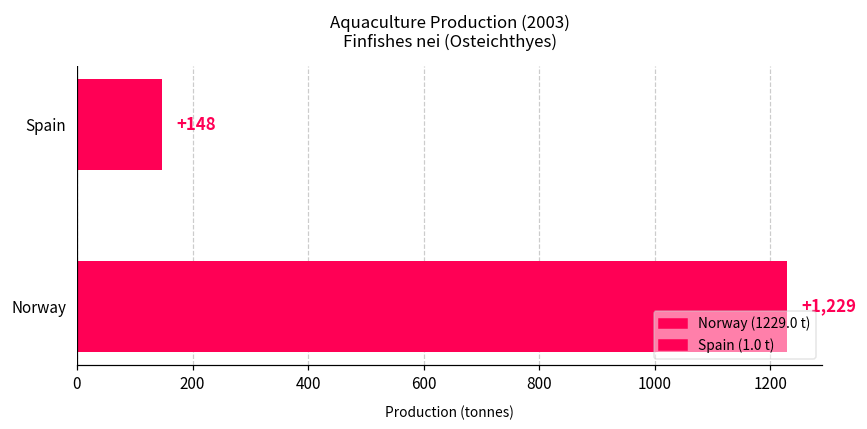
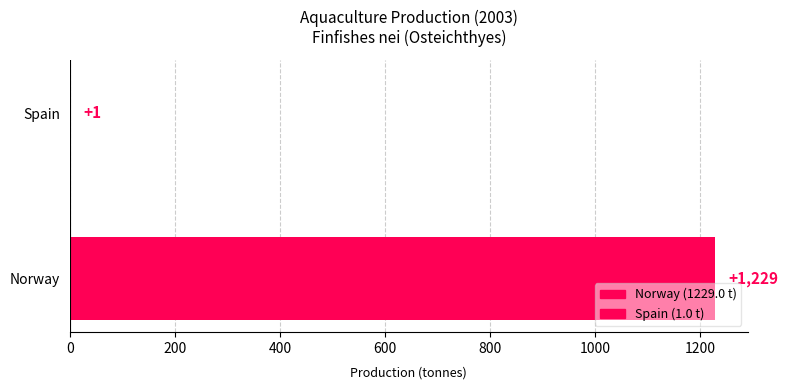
Spain: +148 -> +1
